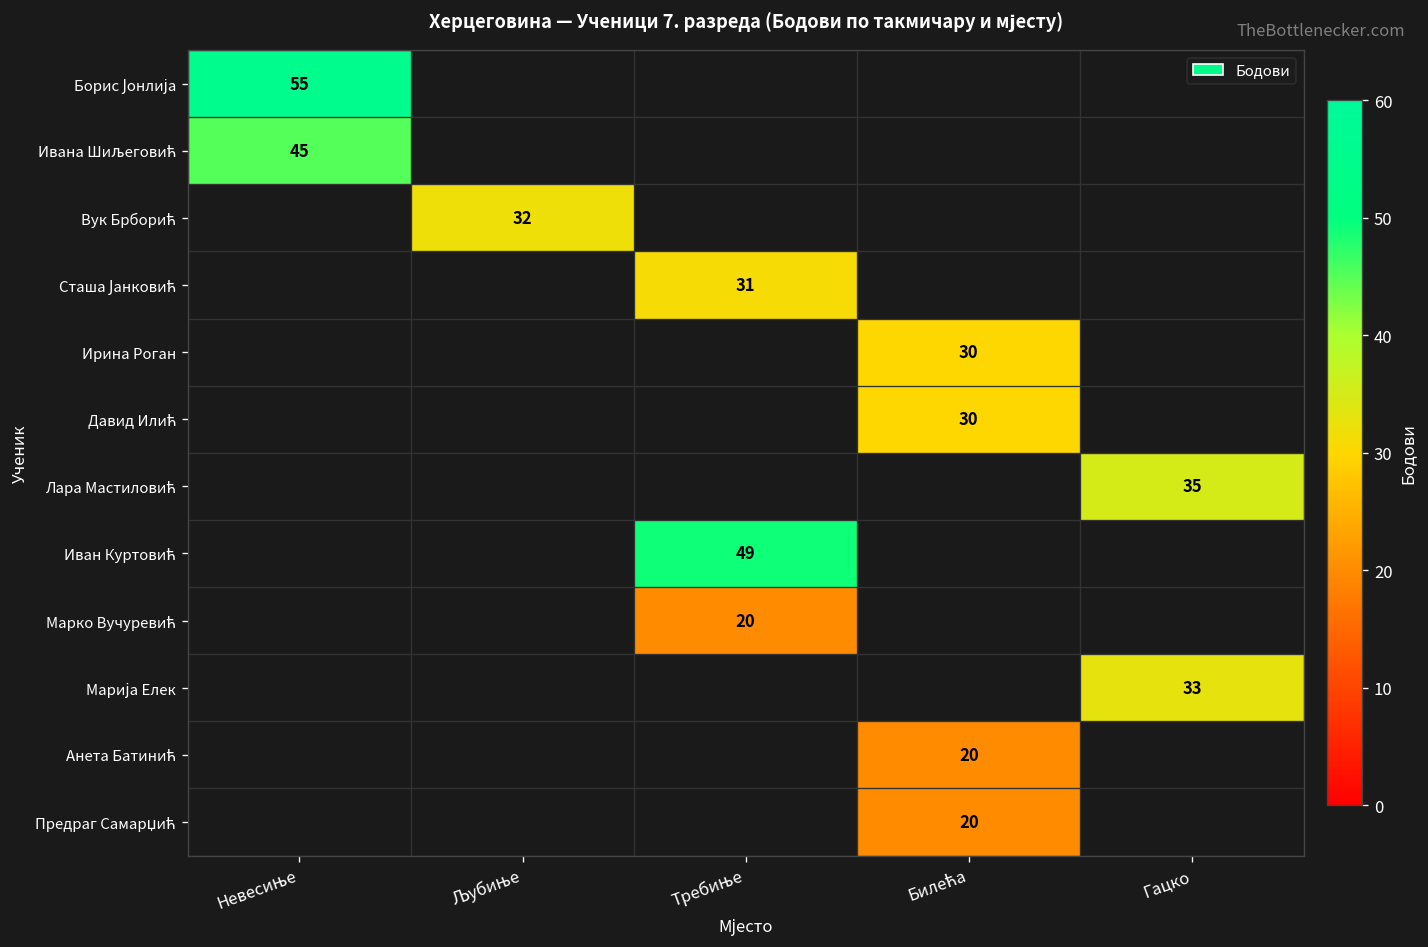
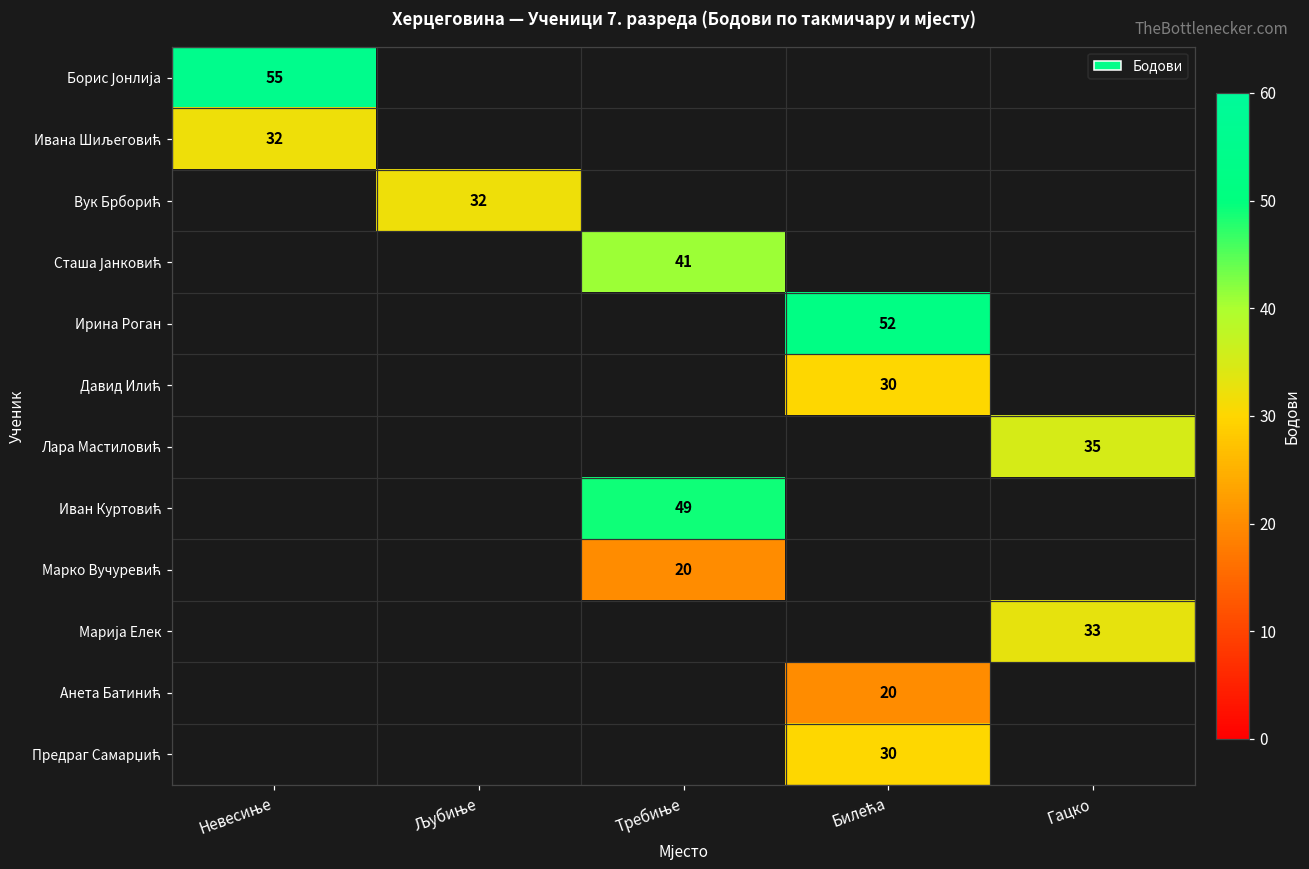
Ивана Шиљеговић, Невесиње: 45 -> 32
Сташа Јанковић, Требиње: 31 -> 41
Ирина Роган, Билећа: 30 -> 52
Предраг Самарџић, Билећа: 20 -> 30
